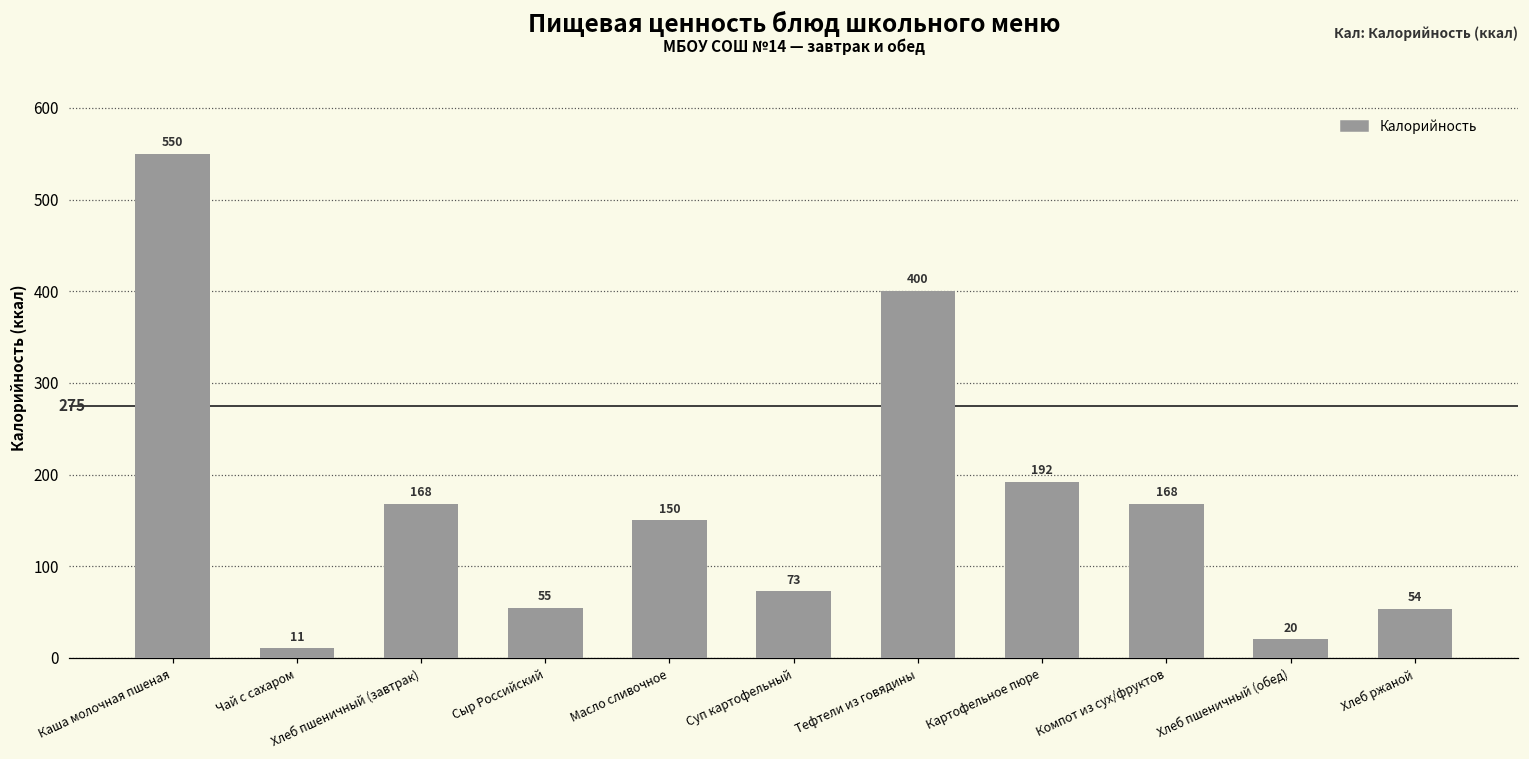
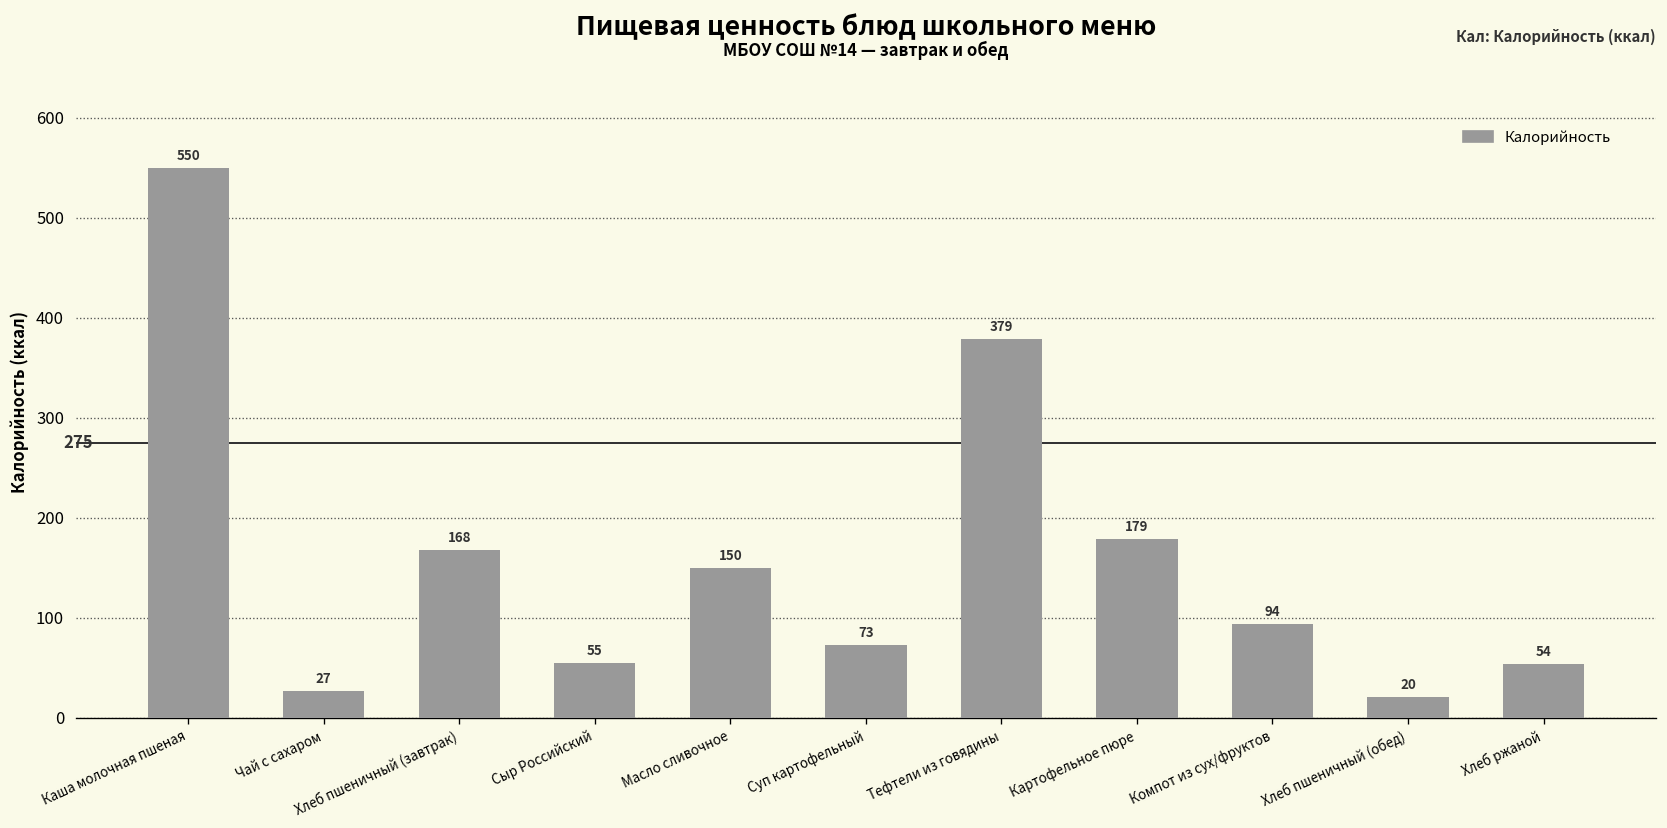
Чай с сахаром: 11 -> 27
Тефтели из говядины: 400 -> 379
Картофельное пюре: 192 -> 179
Компот из сух/фруктов: 168 -> 94
